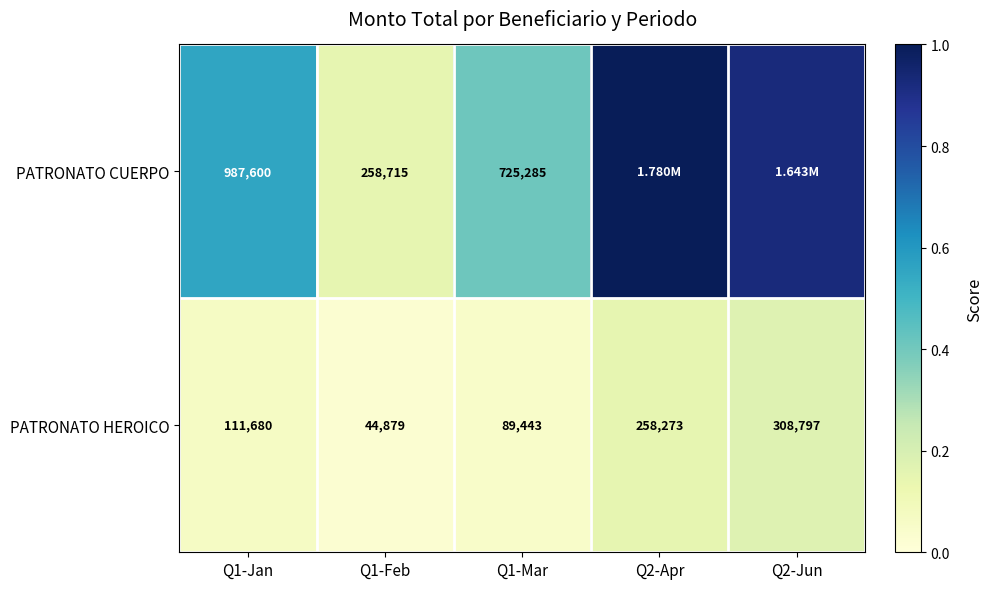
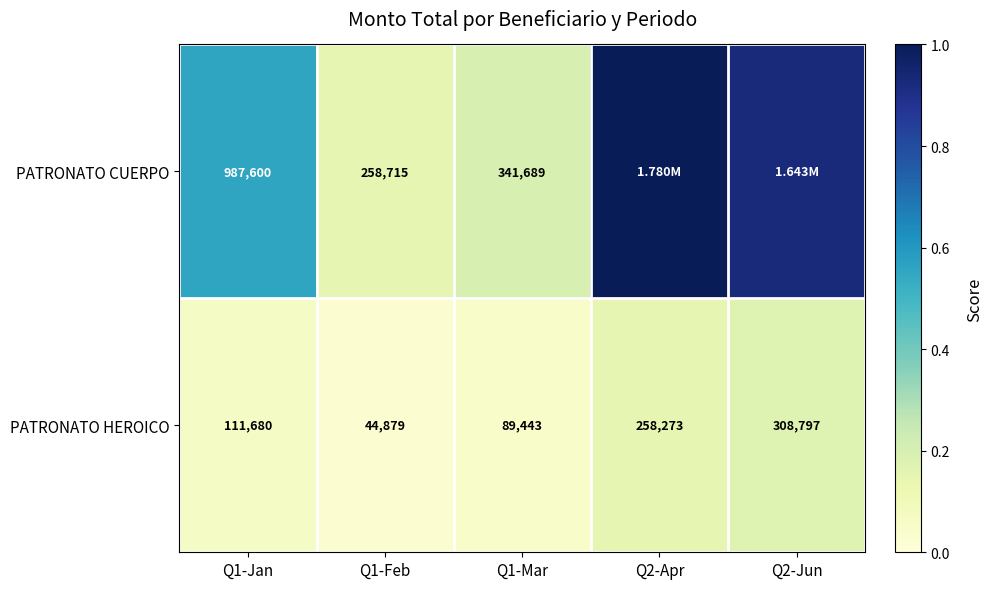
PATRONATO CUERPO, Q1-Mar: 725,285 -> 341,689
